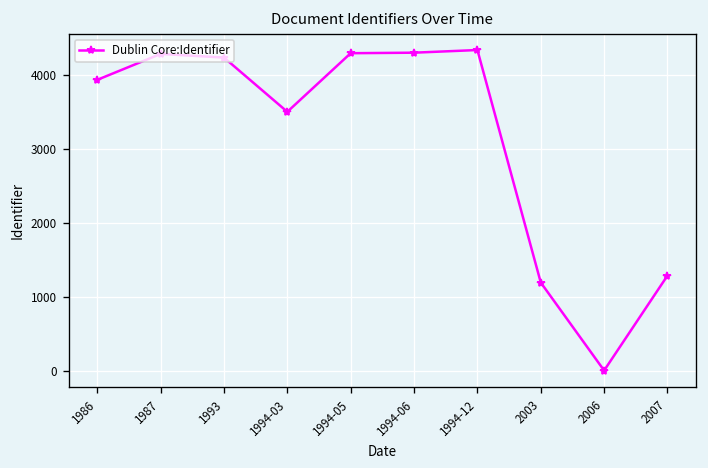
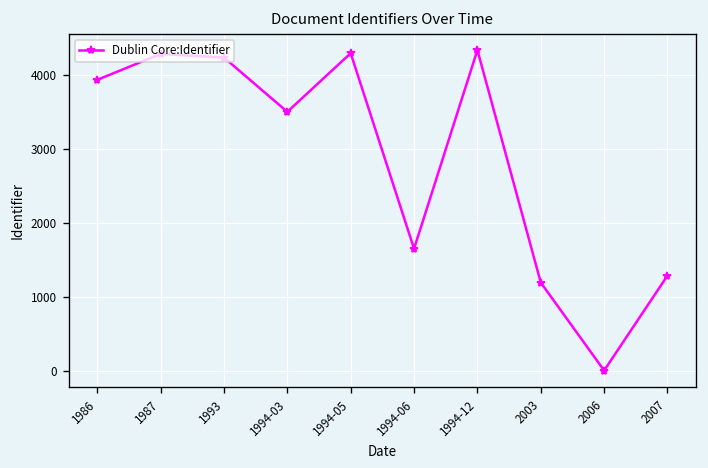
1994-06: 4300 -> 1600
